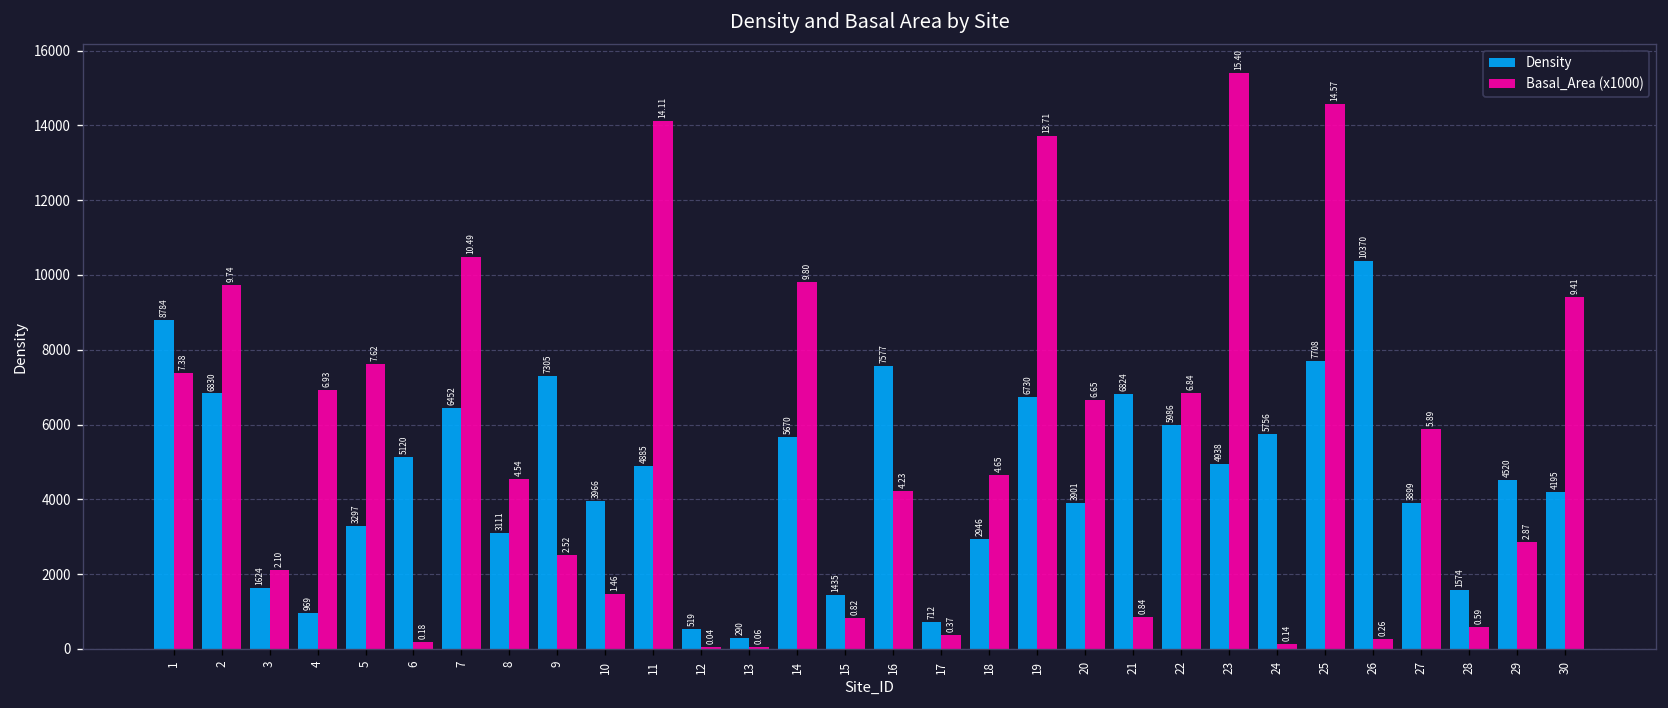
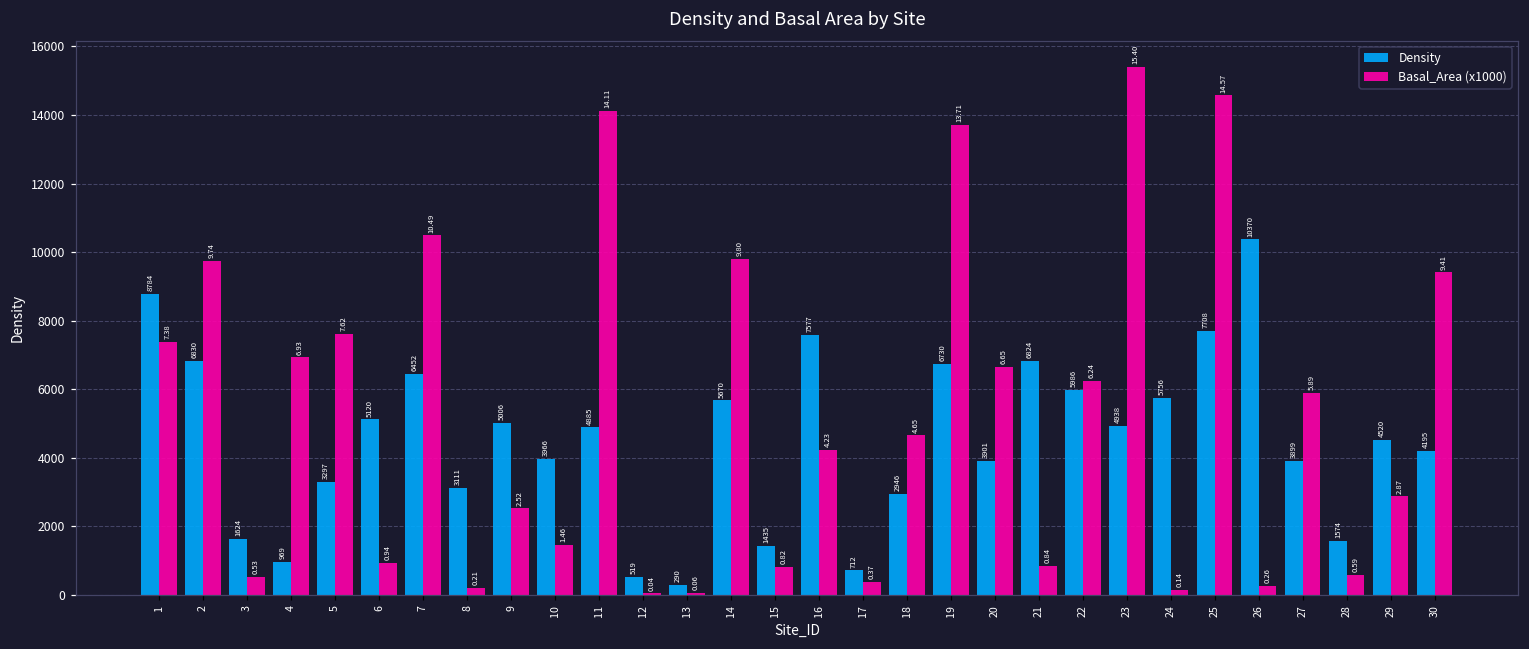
Basal_Area (x1000), 3: 2.10 -> 0.53
Basal_Area (x1000), 6: 0.18 -> 0.94
Basal_Area (x1000), 8: 4.54 -> 0.21
Density, 9: 7305 -> 5006
Basal_Area (x1000), 22: 6.84 -> 6.24
